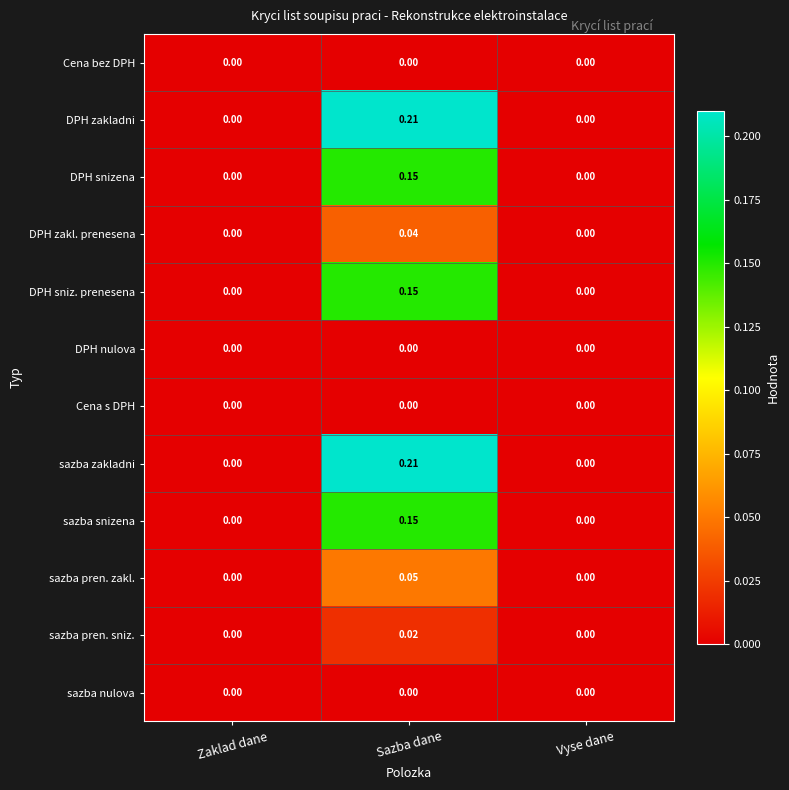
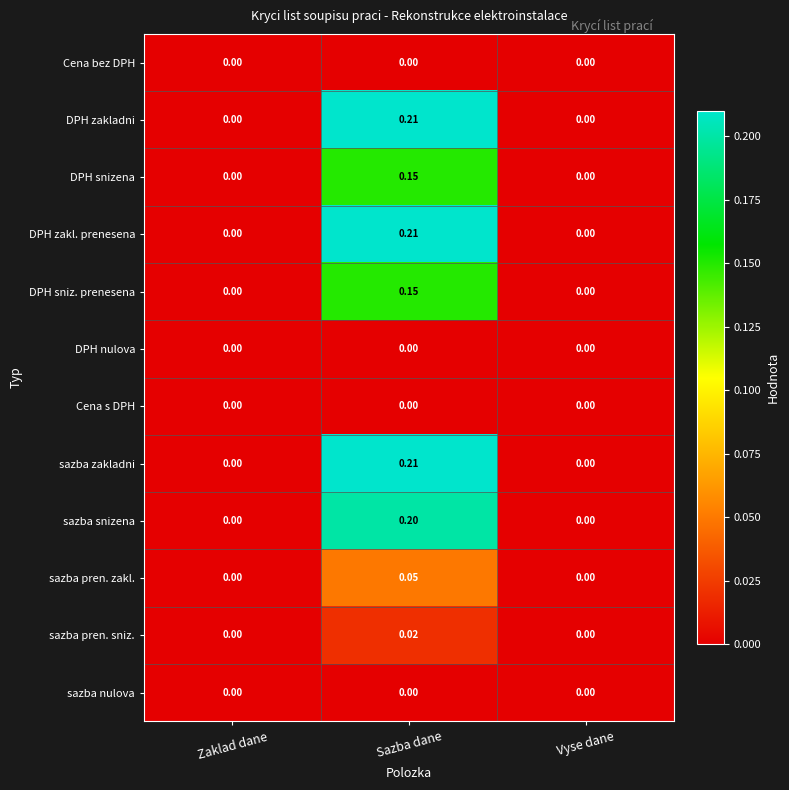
DPH zakl. prenesena, Sazba dane: 0.04 -> 0.21
sazba snizena, Sazba dane: 0.15 -> 0.20
